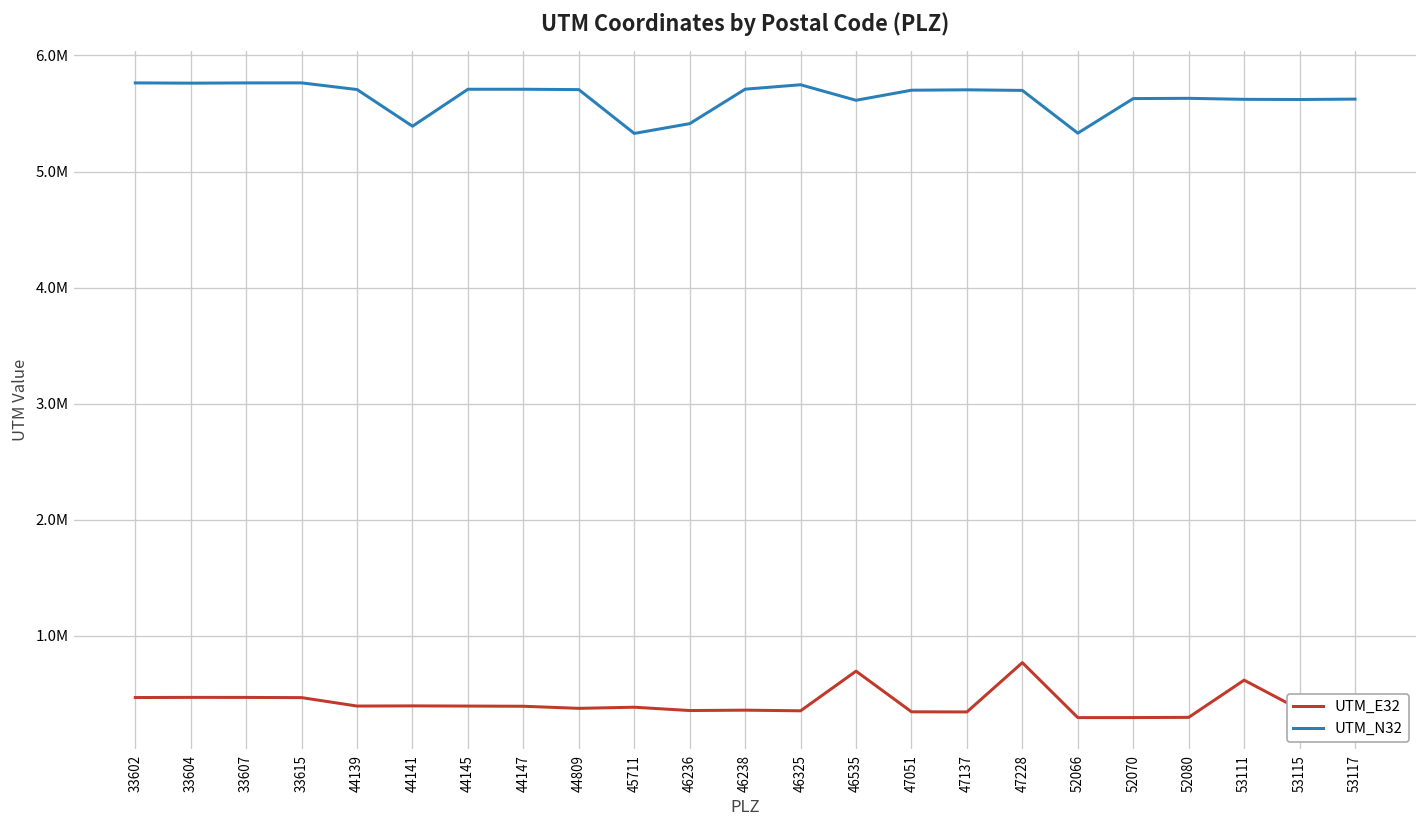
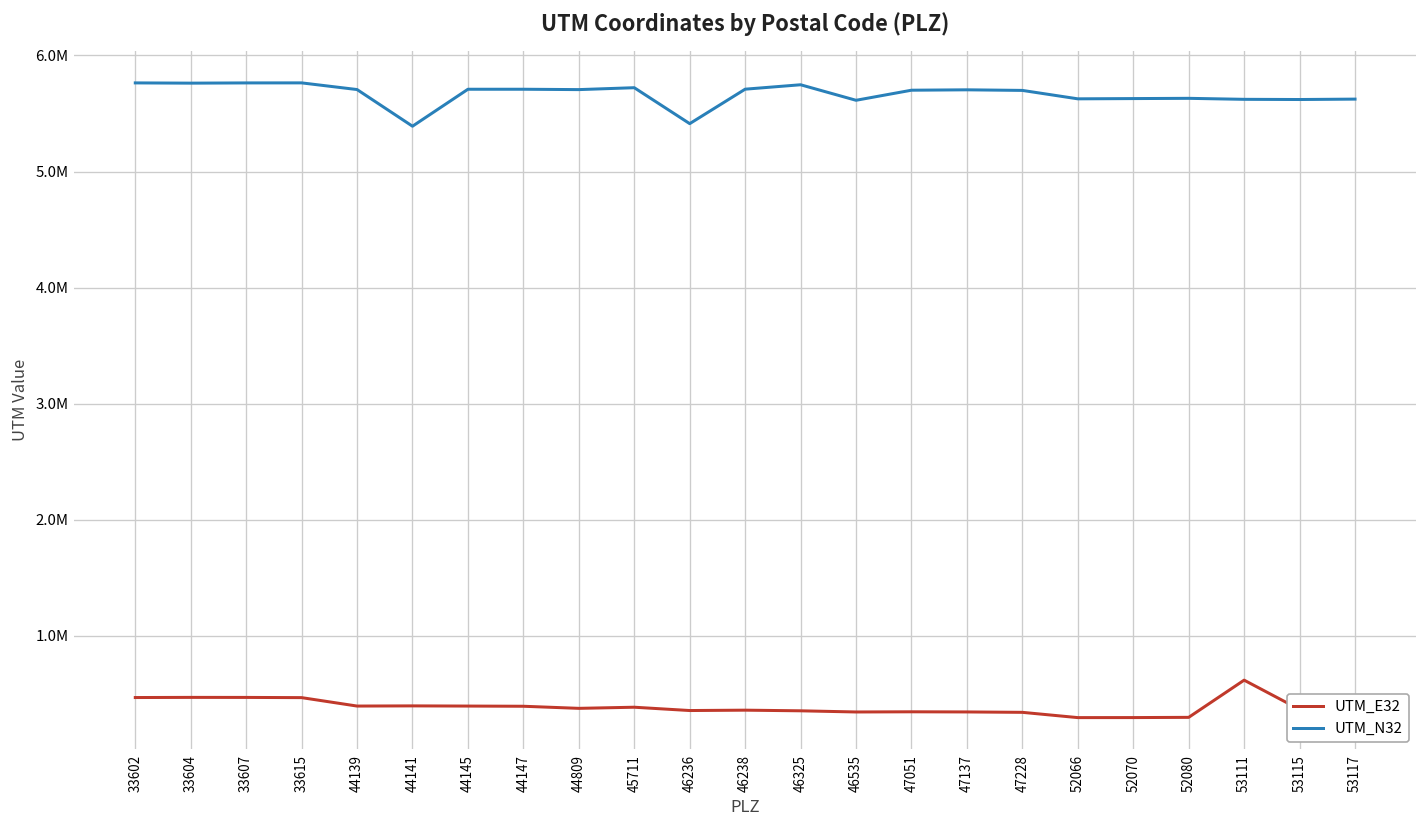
UTM_N32, 45711: 5300000 -> 5700000
UTM_E32, 46535: 700000 -> 300000
UTM_E32, 47228: 800000 -> 300000
UTM_N32, 52066: 5300000 -> 5600000
